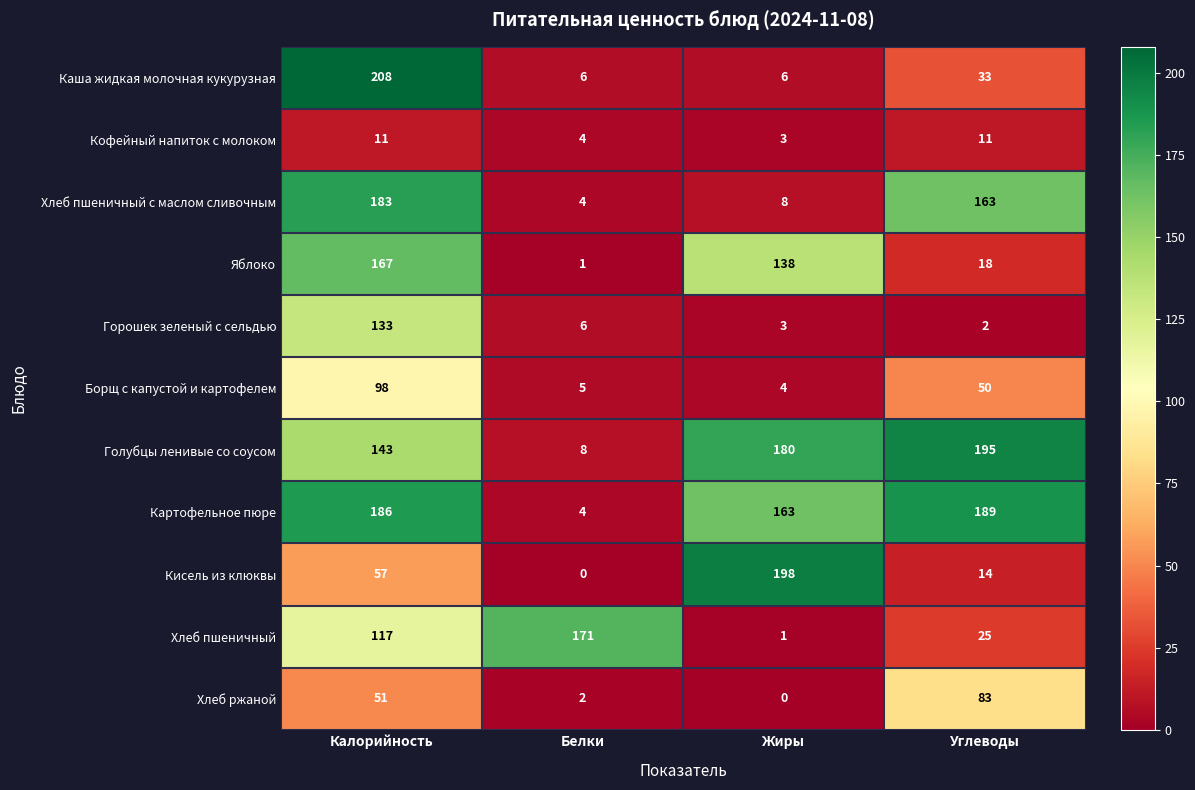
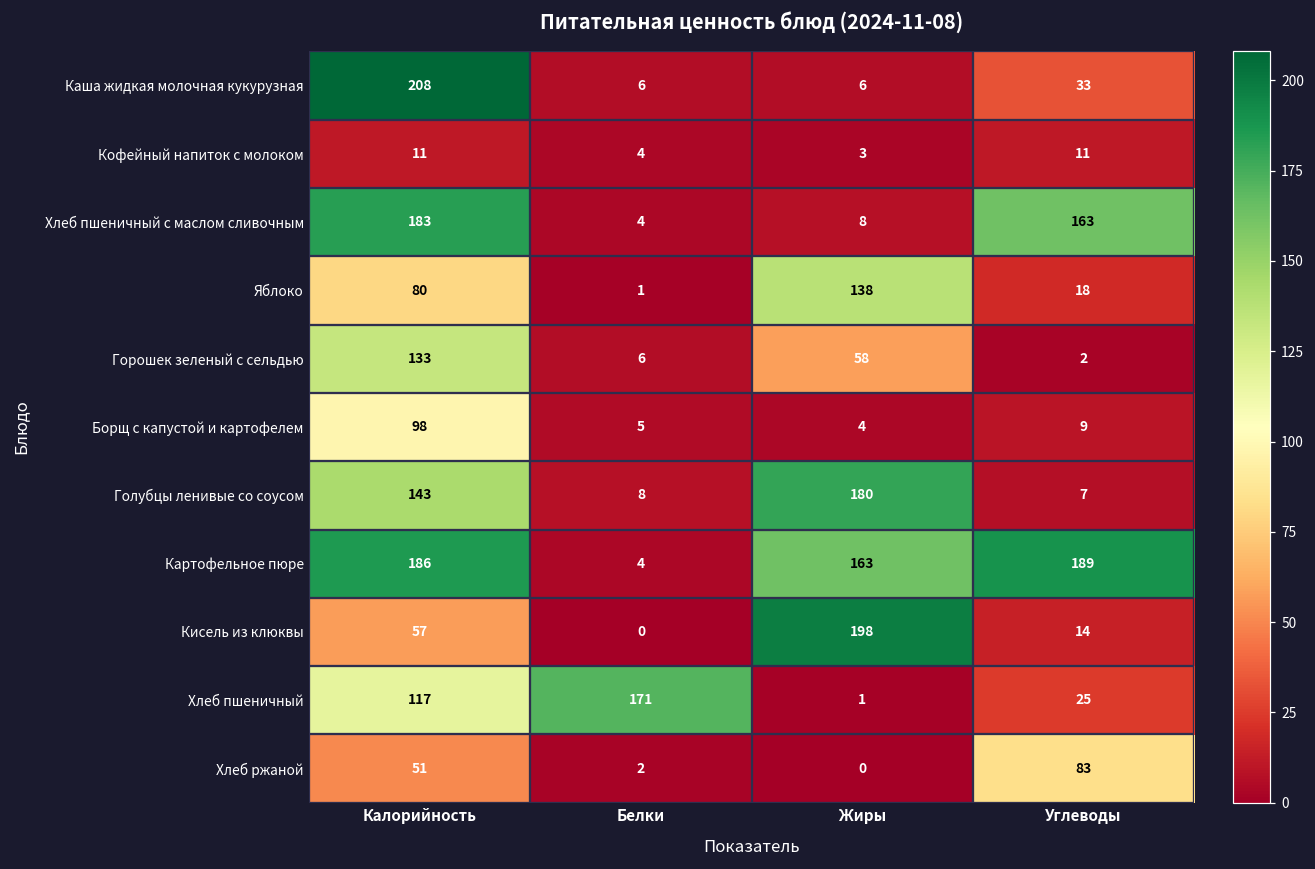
Яблоко, Калорийность: 167 -> 80
Горошек зеленый с сельдью, Жиры: 3 -> 58
Борщ с капустой и картофелем, Углеводы: 50 -> 9
Голубцы ленивые со соусом, Углеводы: 195 -> 7
